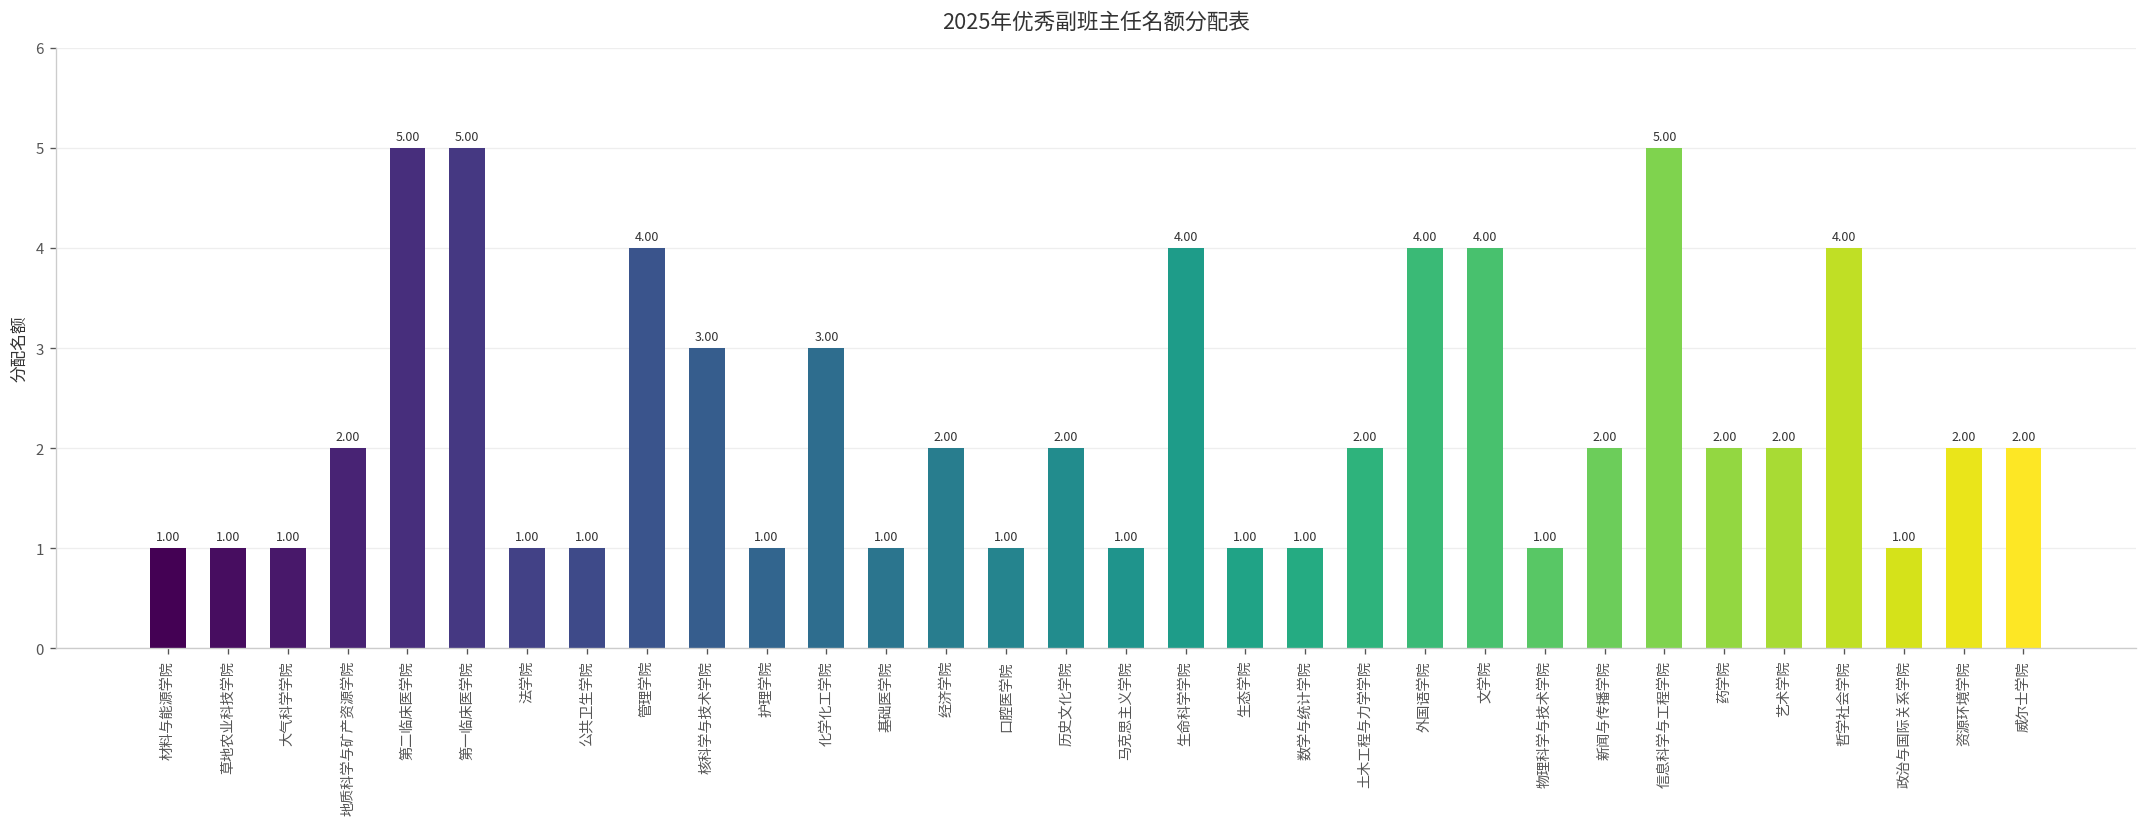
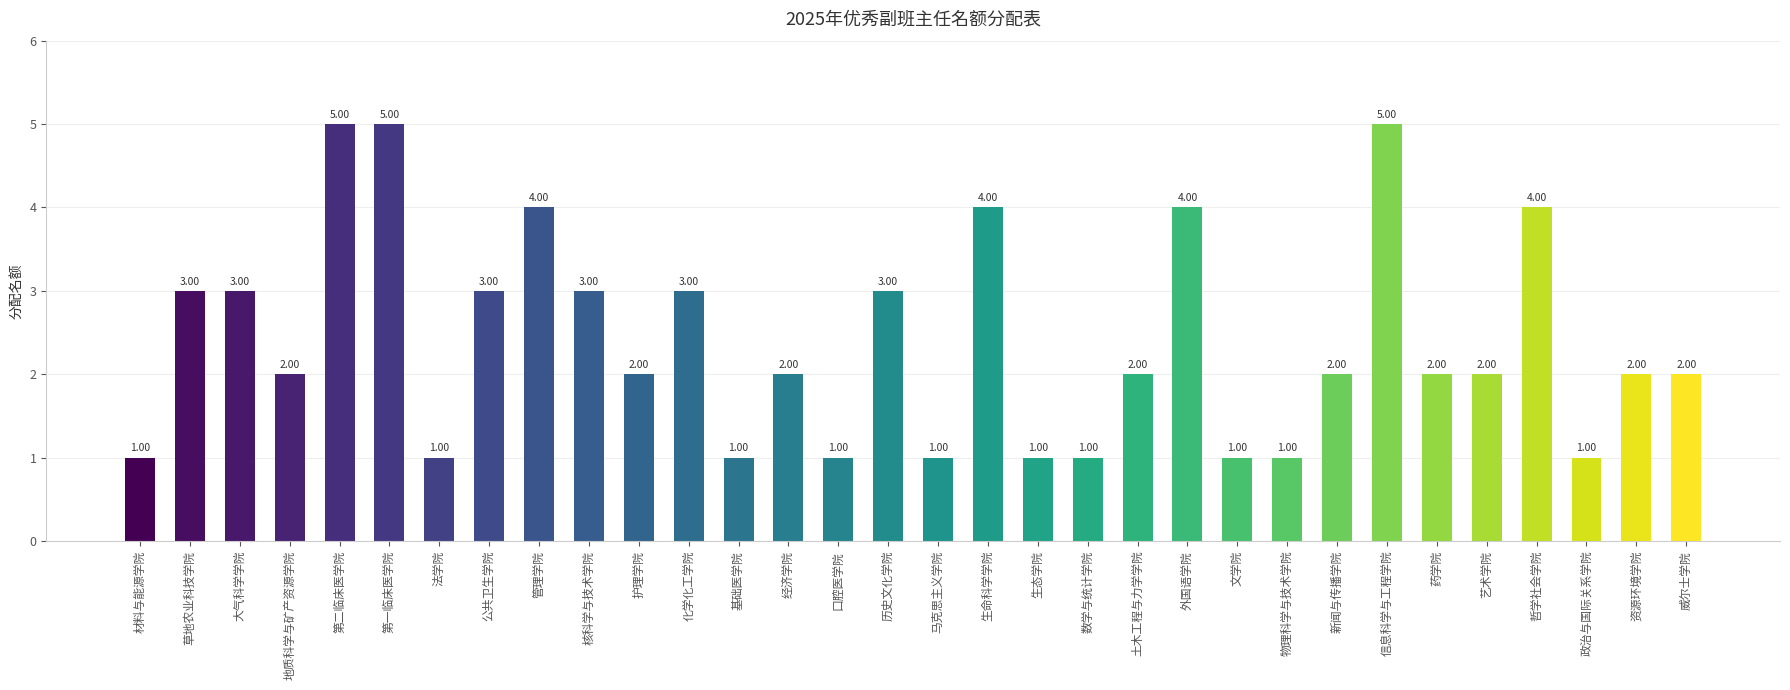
草地农业科技学院: 1.00 -> 3.00
大气科学学院: 1.00 -> 3.00
公共卫生学院: 1.00 -> 3.00
护理学院: 1.00 -> 2.00
历史文化学院: 2.00 -> 3.00
文学院: 4.00 -> 1.00
